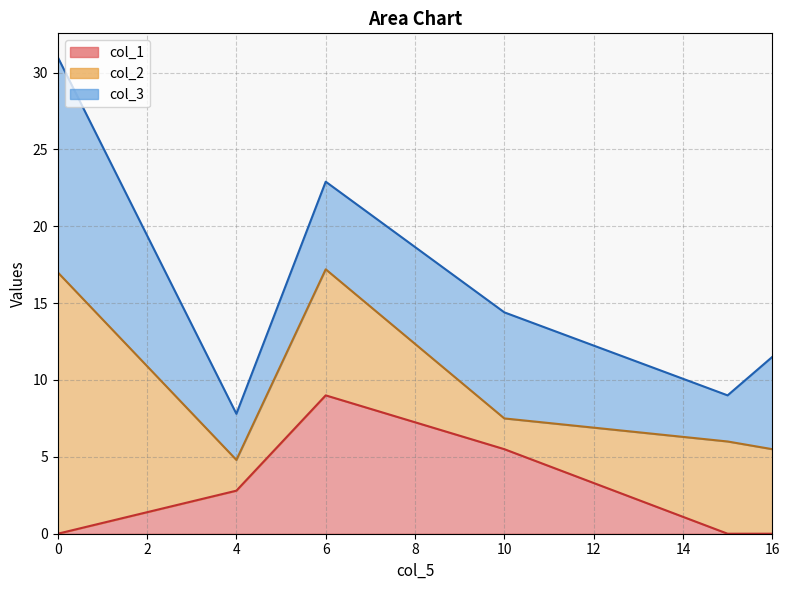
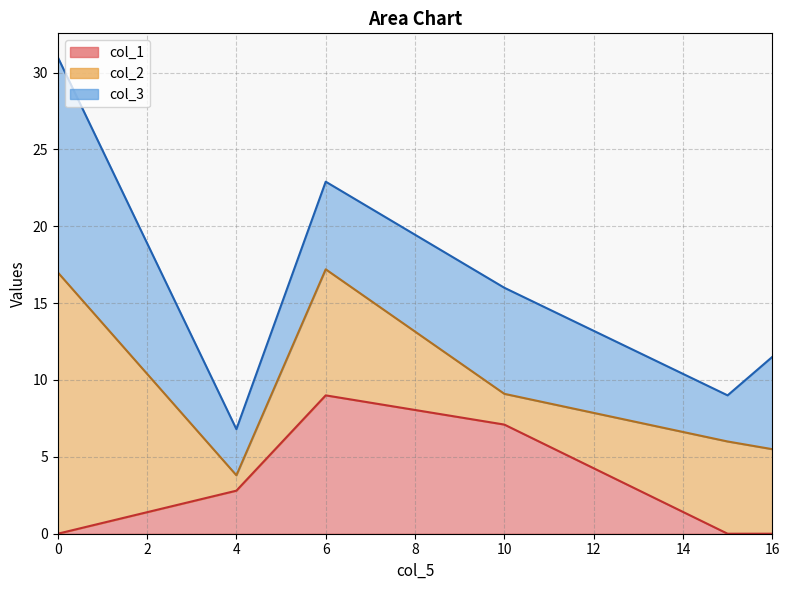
col_2, 4: 2 -> 1
col_1, 10: 5.5 -> 7.1
